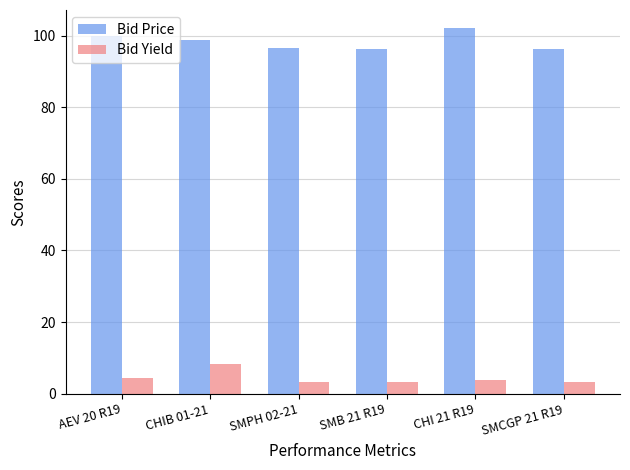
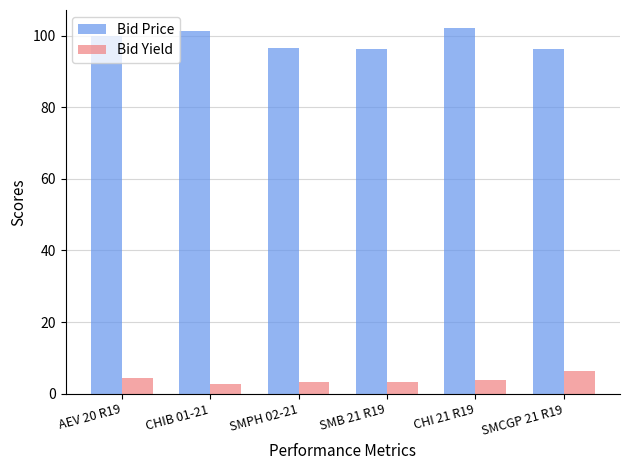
Bid Price, CHIB 01-21: 99 -> 101
Bid Yield, CHIB 01-21: 8 -> 3
Bid Yield, SMCGP 21 R19: 3 -> 6
